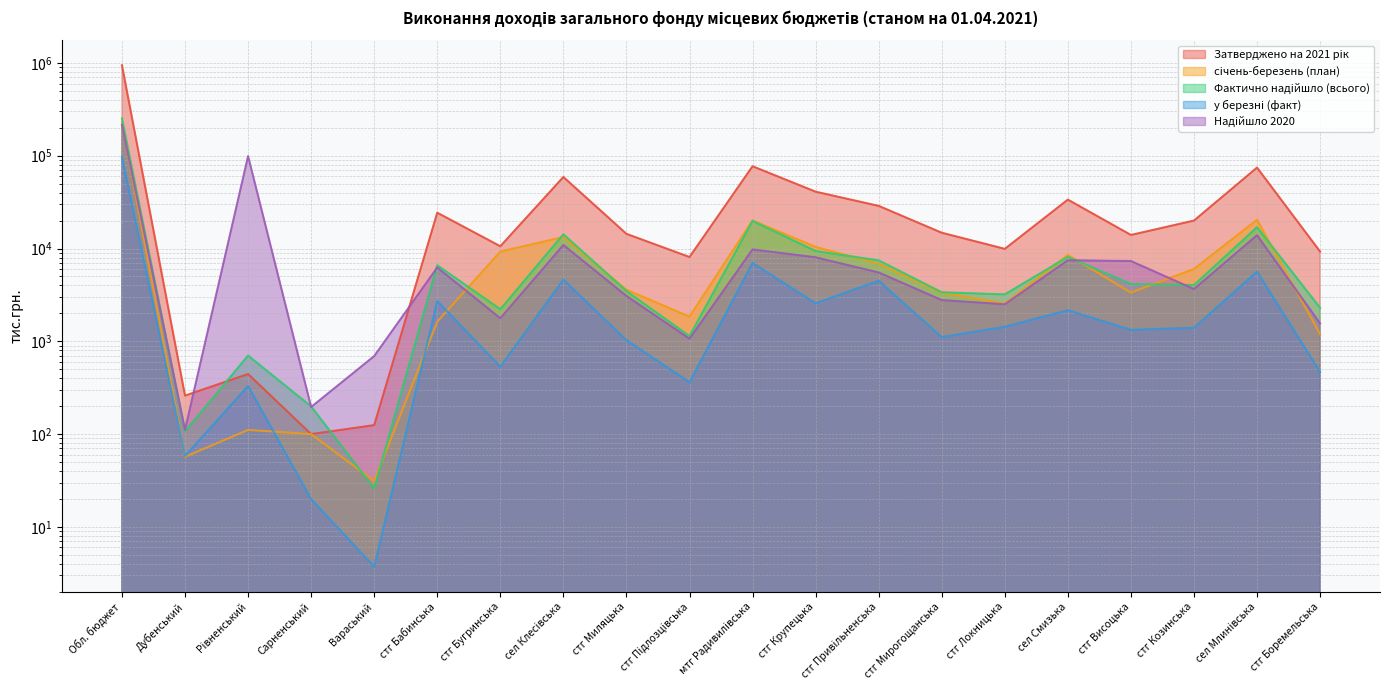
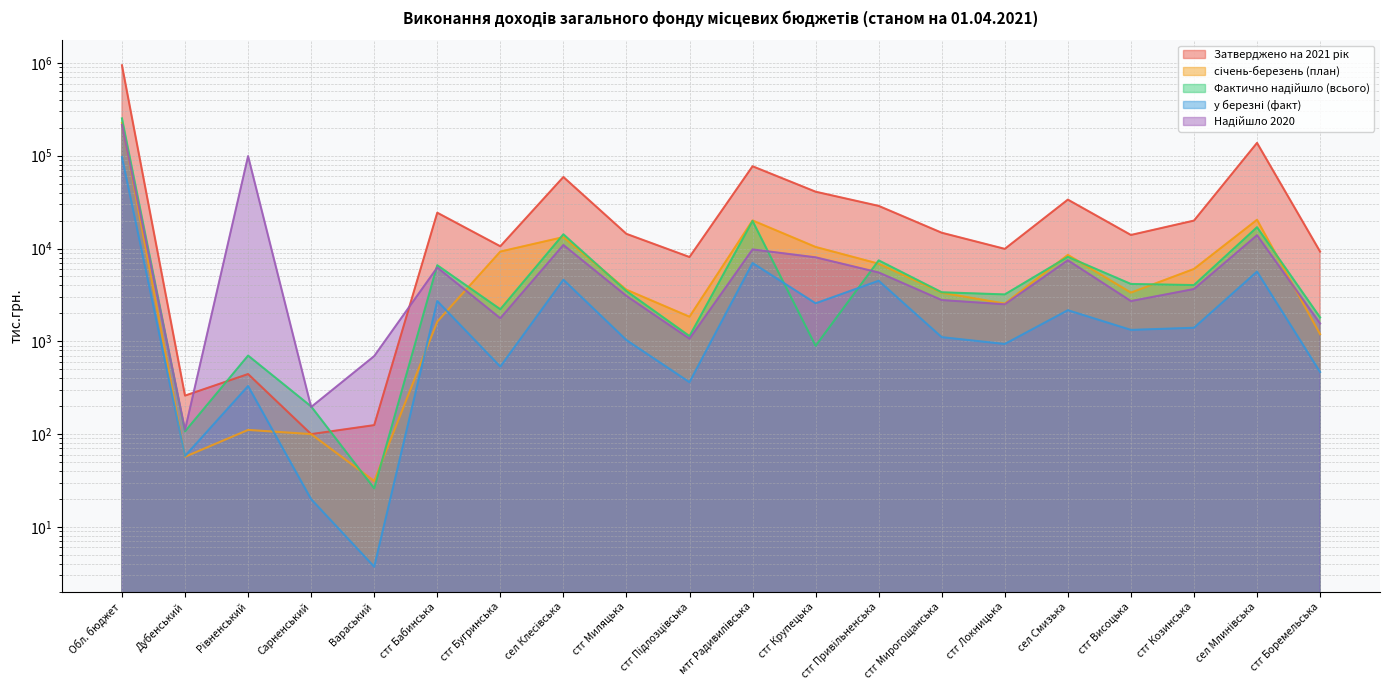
Фактично надійшло (всього), стг Крупецька: 9000 -> 900
у березні (факт), стг Локницька: 1400 -> 900
Надійшло 2020, стг Висоцька: 7000 -> 2700
Затверджено на 2021 рік, сел Млинівська: 70000 -> 140000
Фактично надійшло (всього), стг Боремельська: 2300 -> 1800
